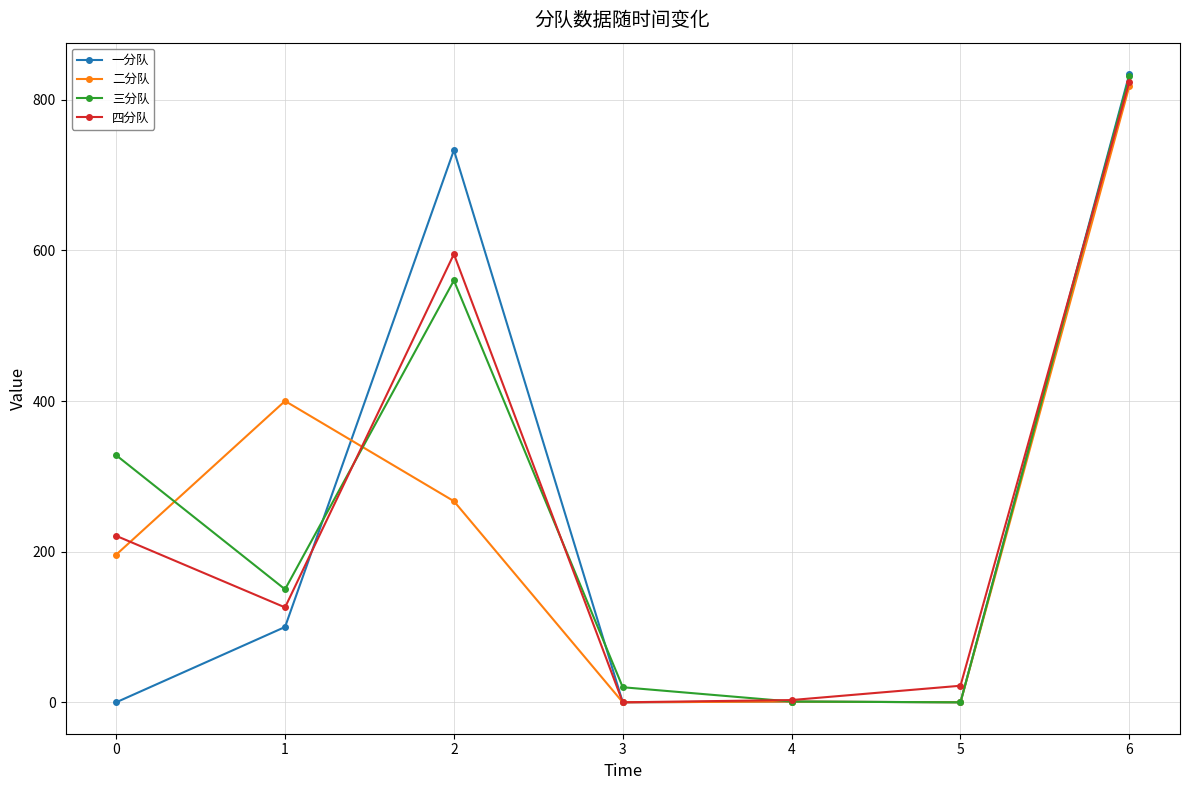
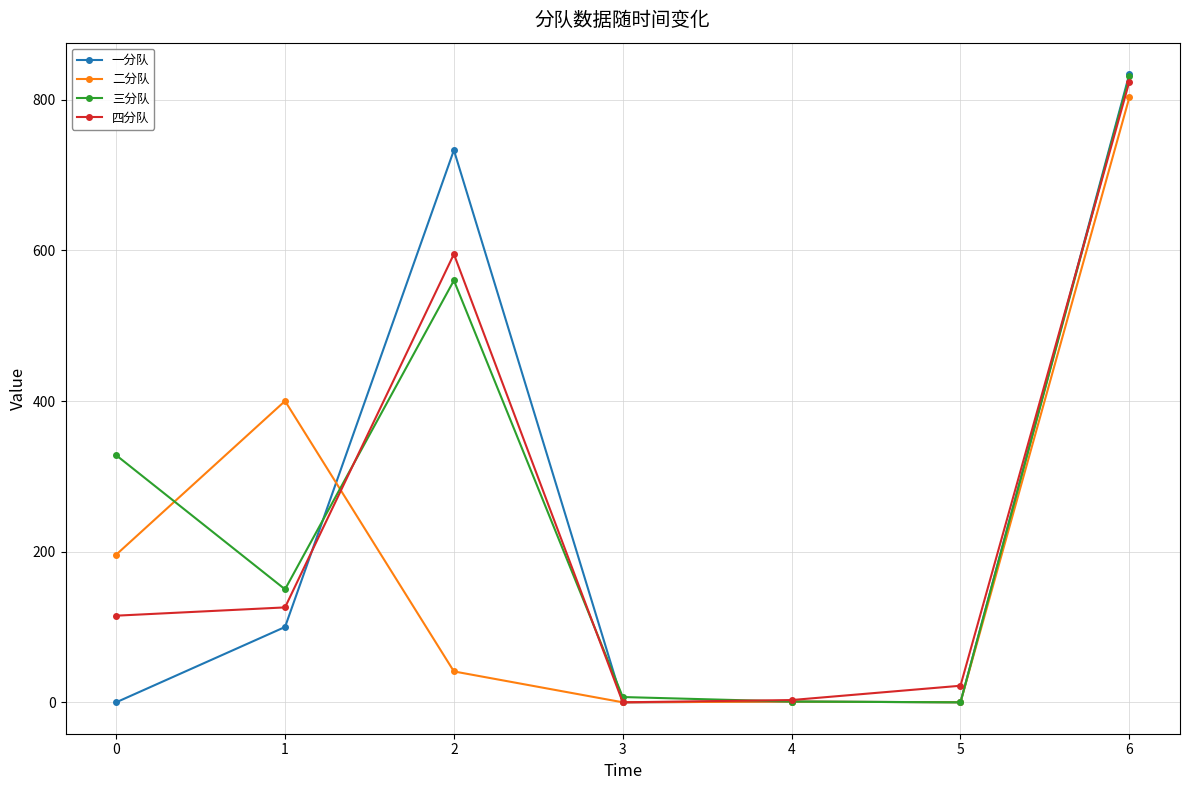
四分队, 0: 220 -> 120
二分队, 2: 270 -> 40
三分队, 3: 20 -> 10
二分队, 6: 820 -> 800
